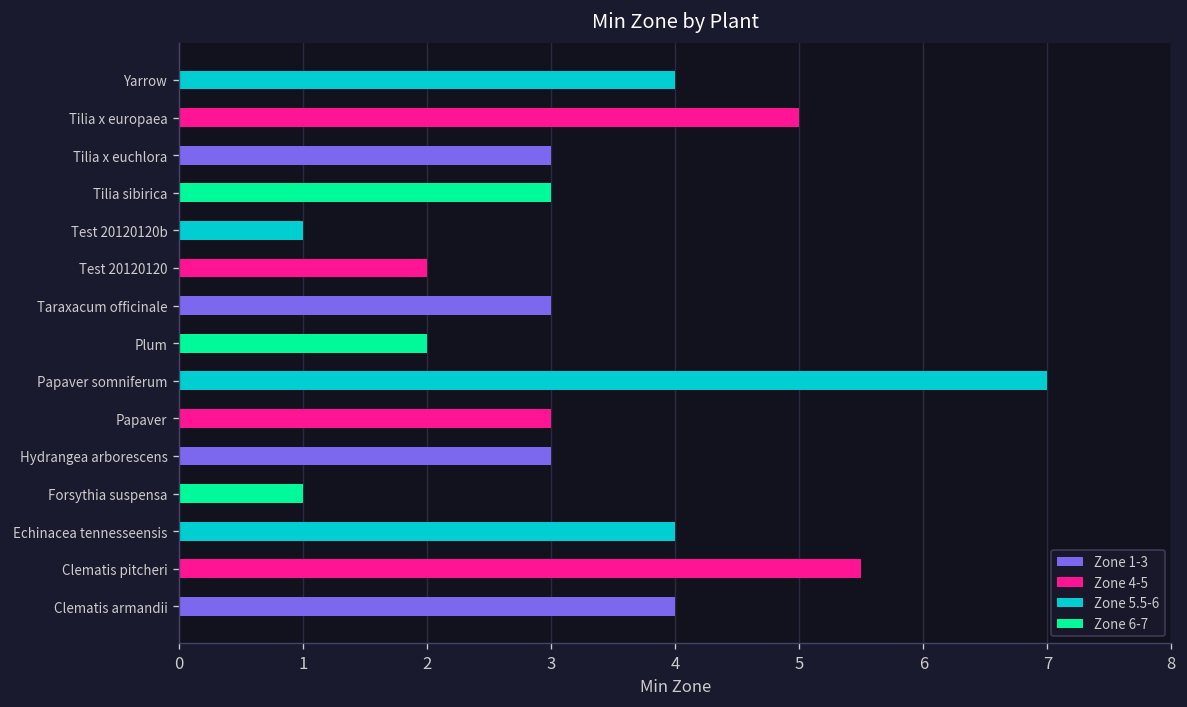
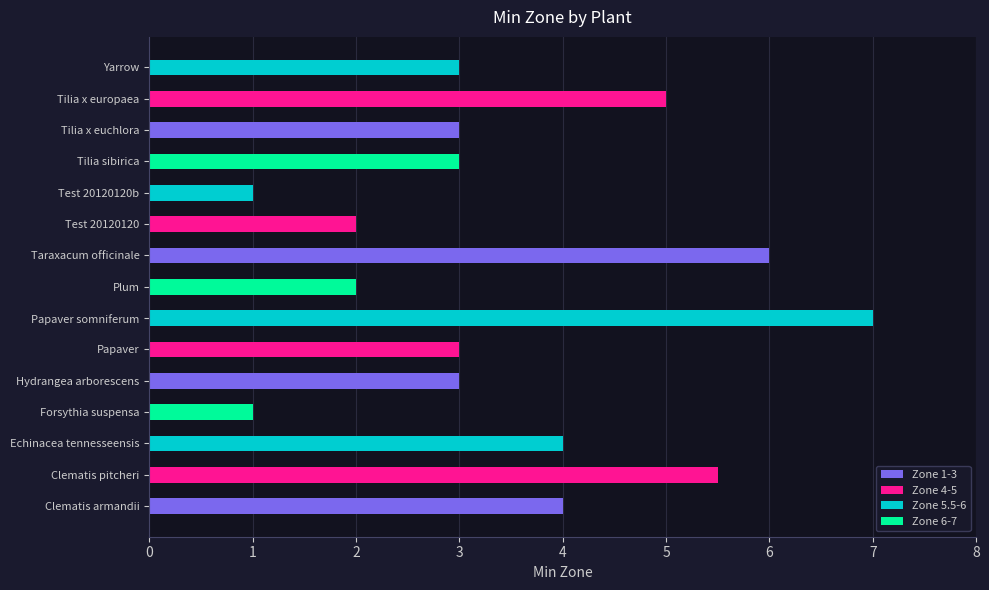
Yarrow: 4 -> 3
Taraxacum officinale: 3 -> 6
